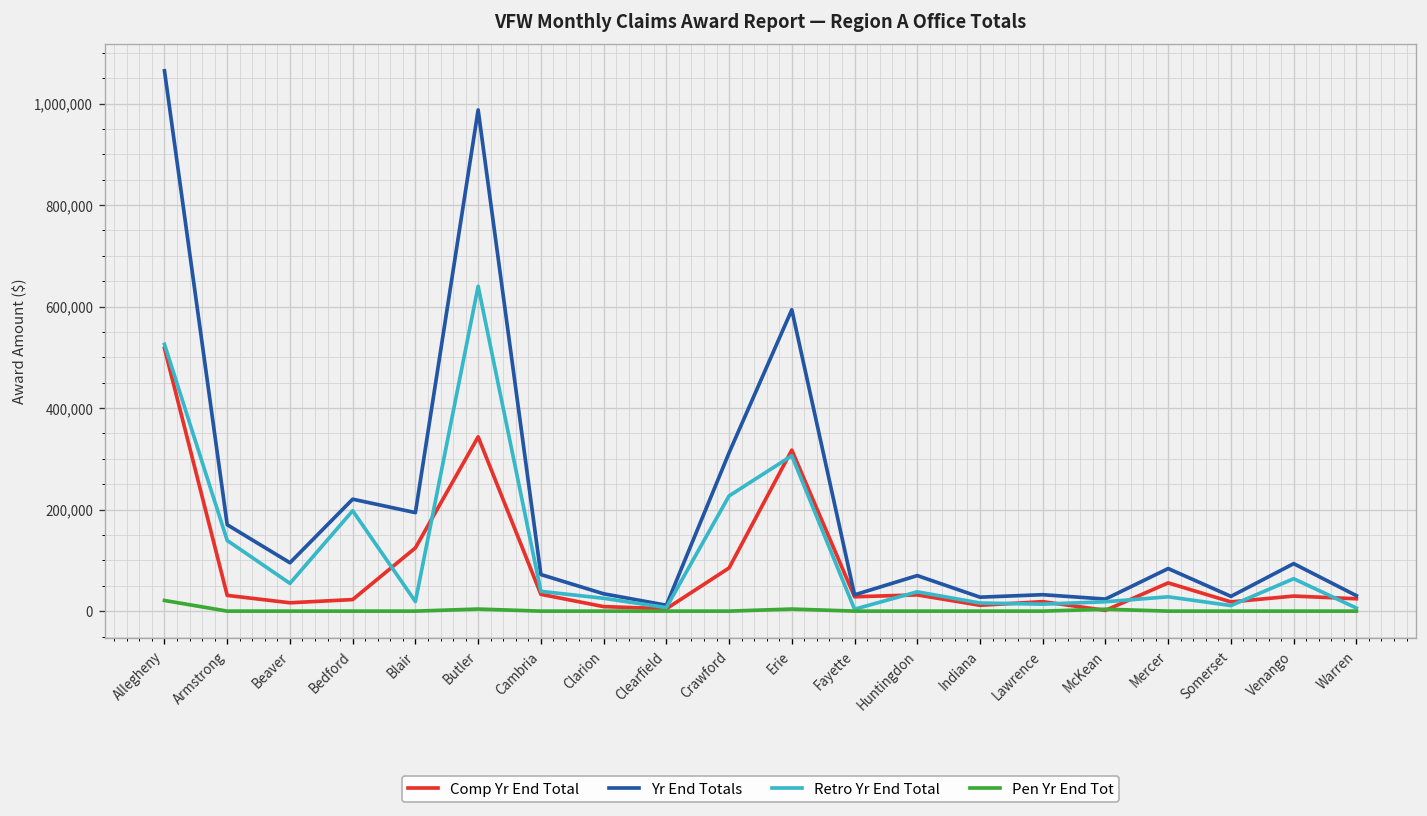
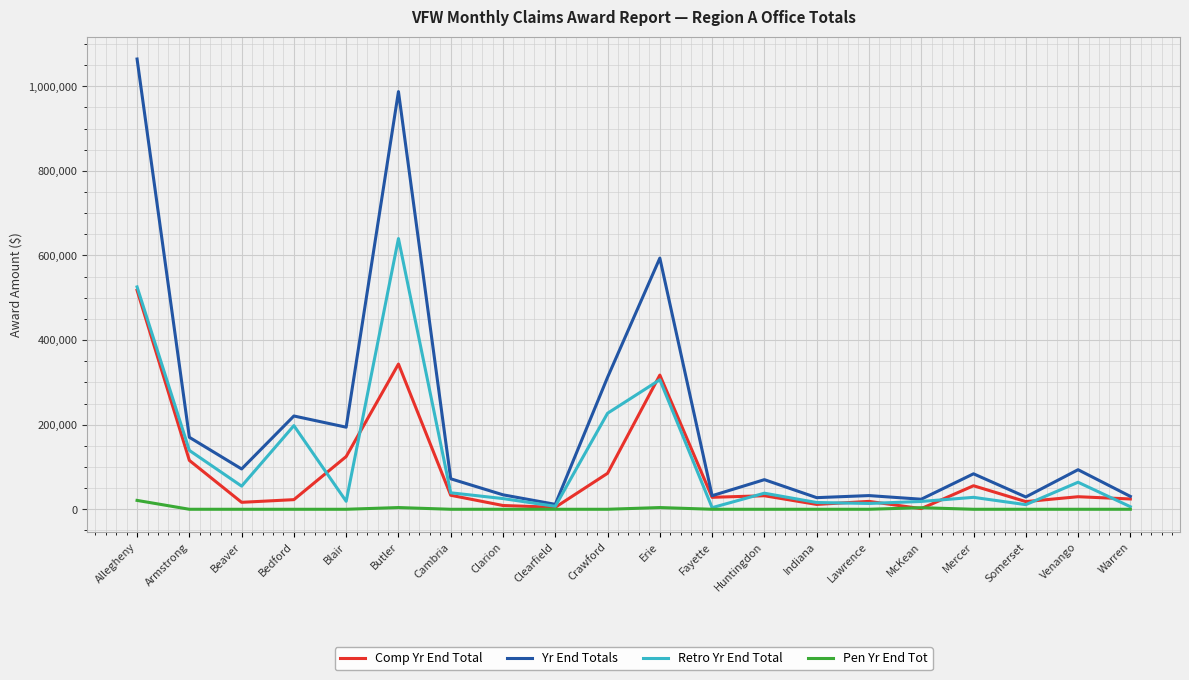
Comp Yr End Total, Armstrong: 30,000 -> 120,000
